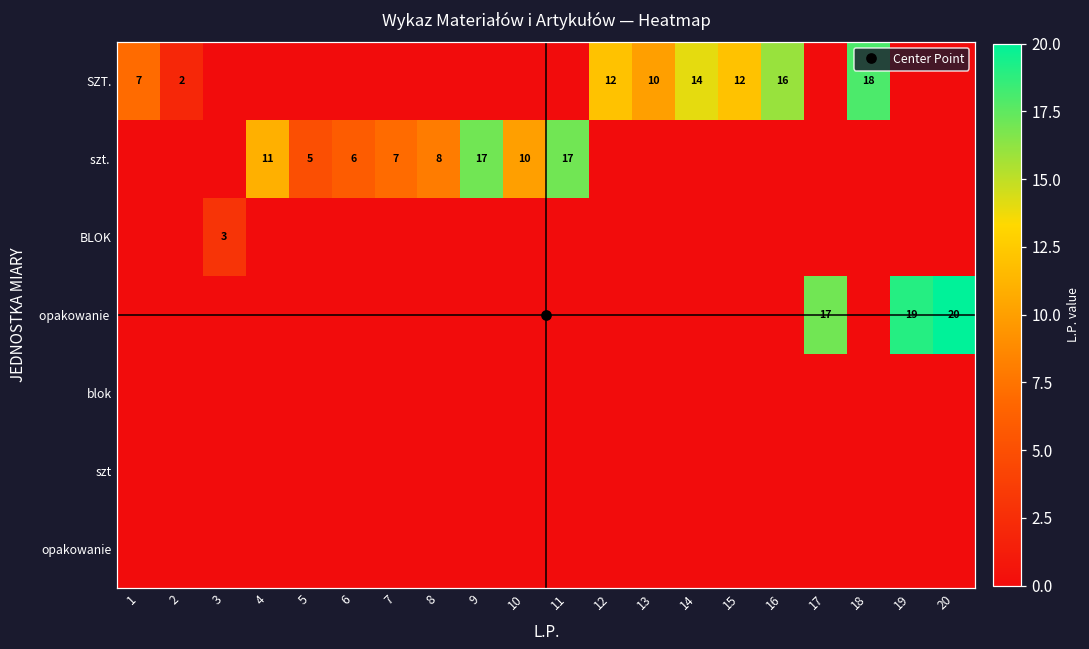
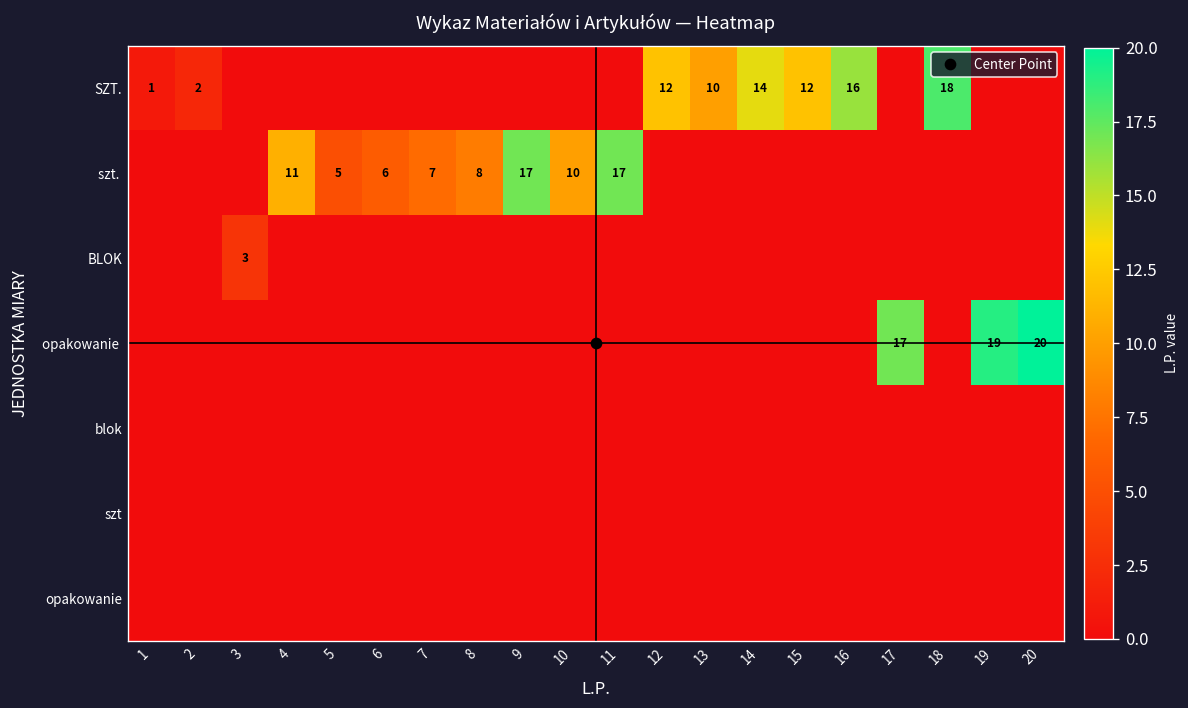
SZT., 1: 7 -> 1
